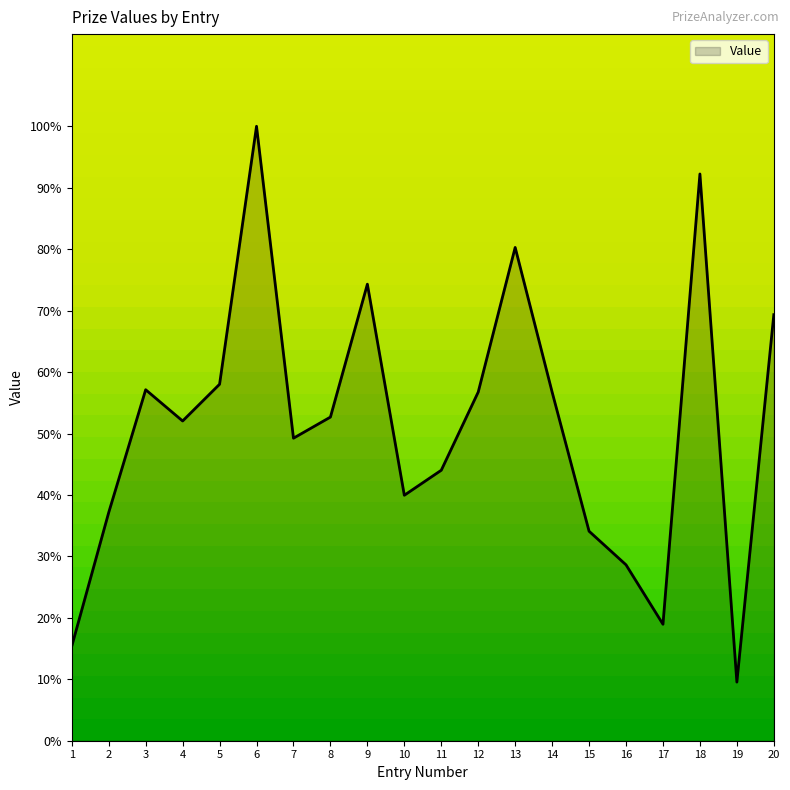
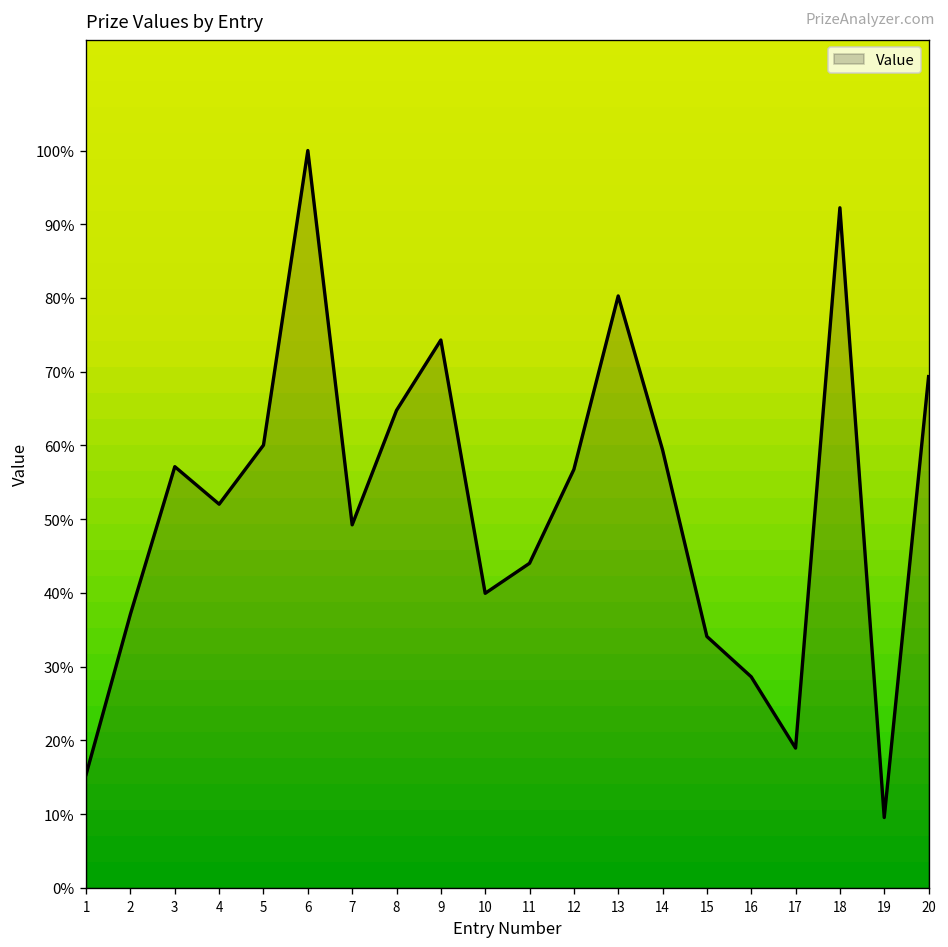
5: 58% -> 60%
8: 53% -> 65%
14: 57% -> 59%
